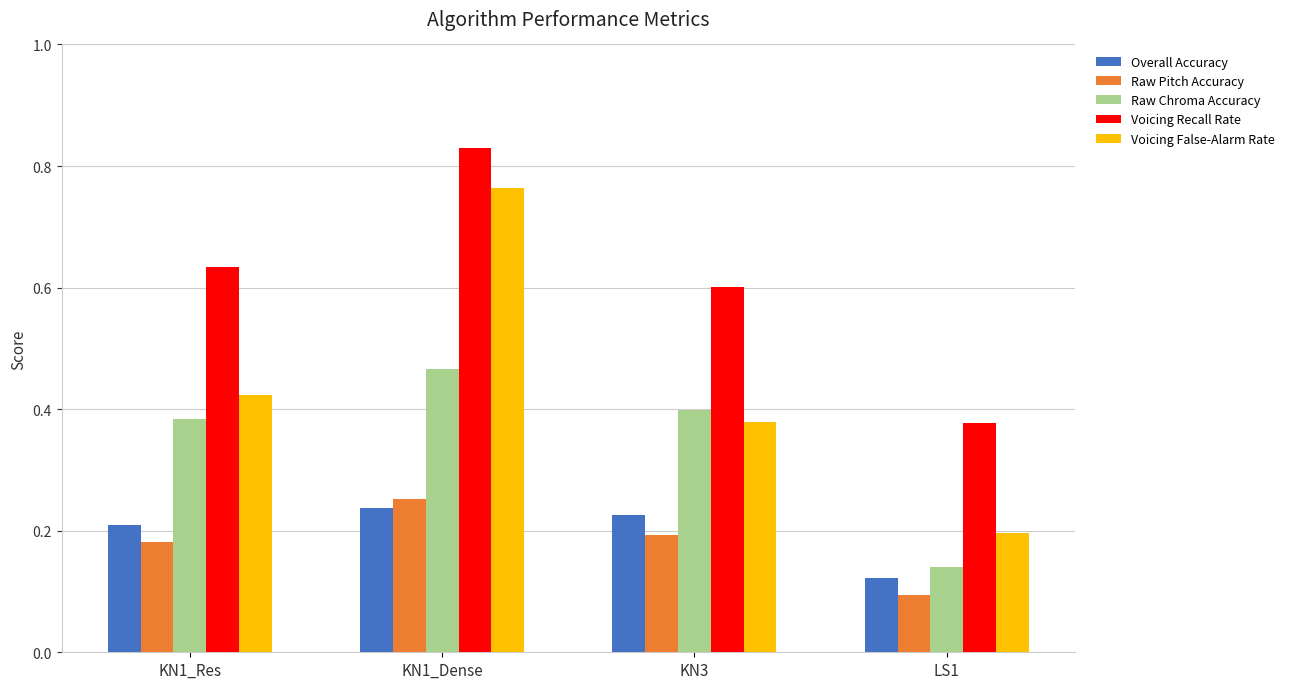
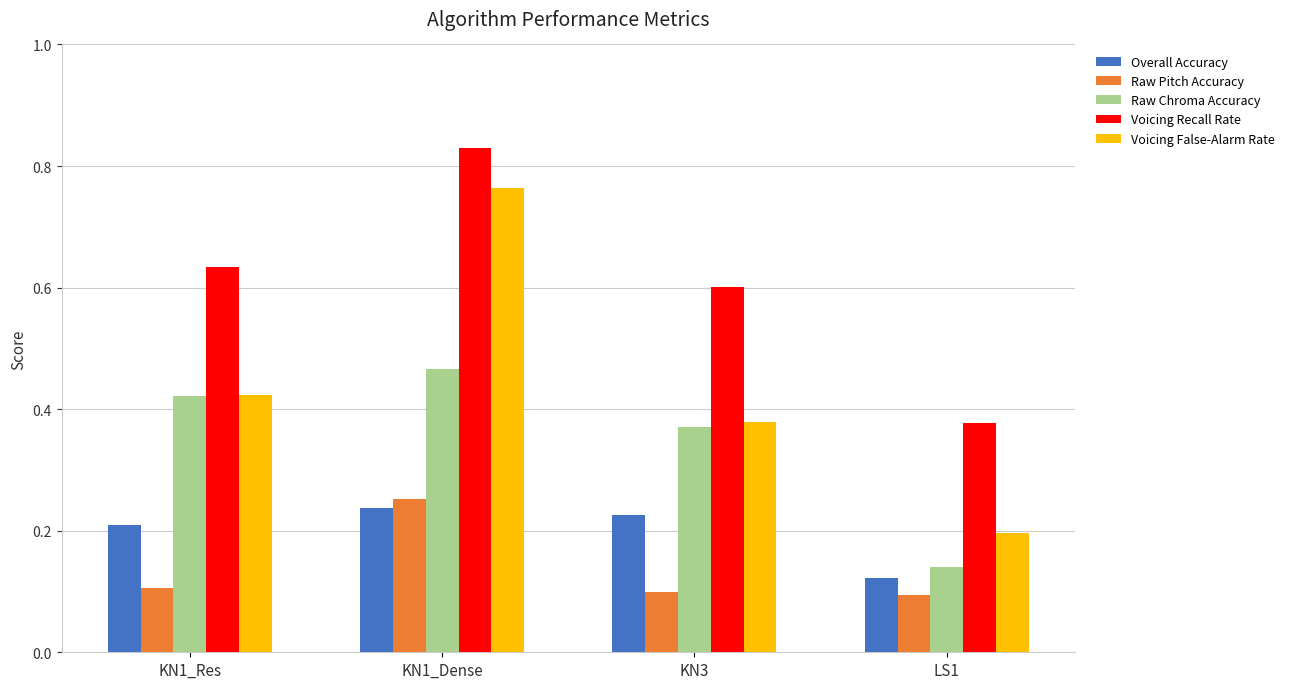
Raw Pitch Accuracy, KN1_Res: 0.18 -> 0.11
Raw Chroma Accuracy, KN1_Res: 0.38 -> 0.42
Raw Pitch Accuracy, KN3: 0.19 -> 0.10
Raw Chroma Accuracy, KN3: 0.40 -> 0.37
